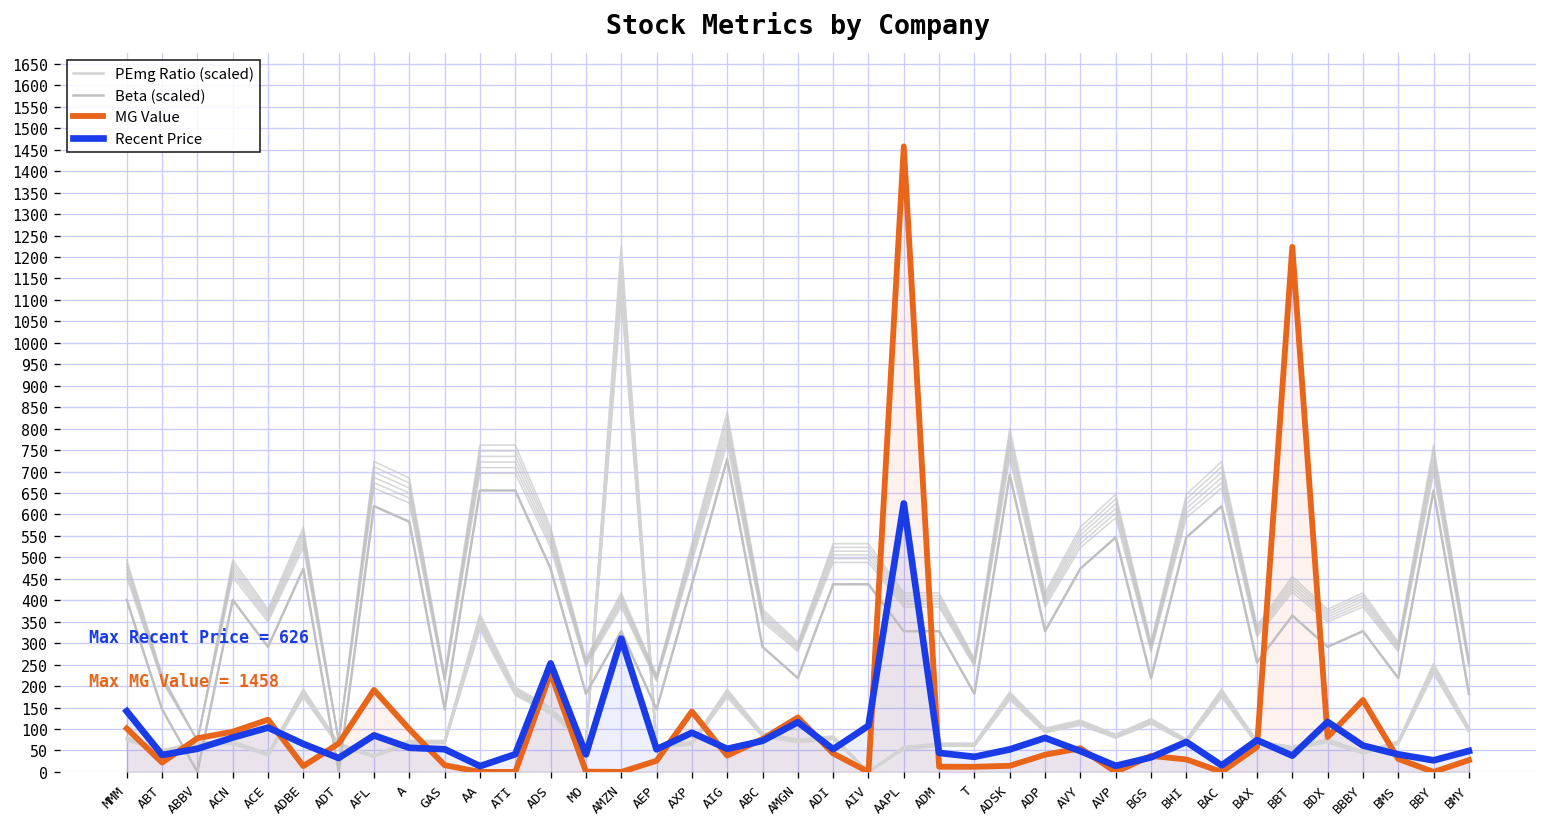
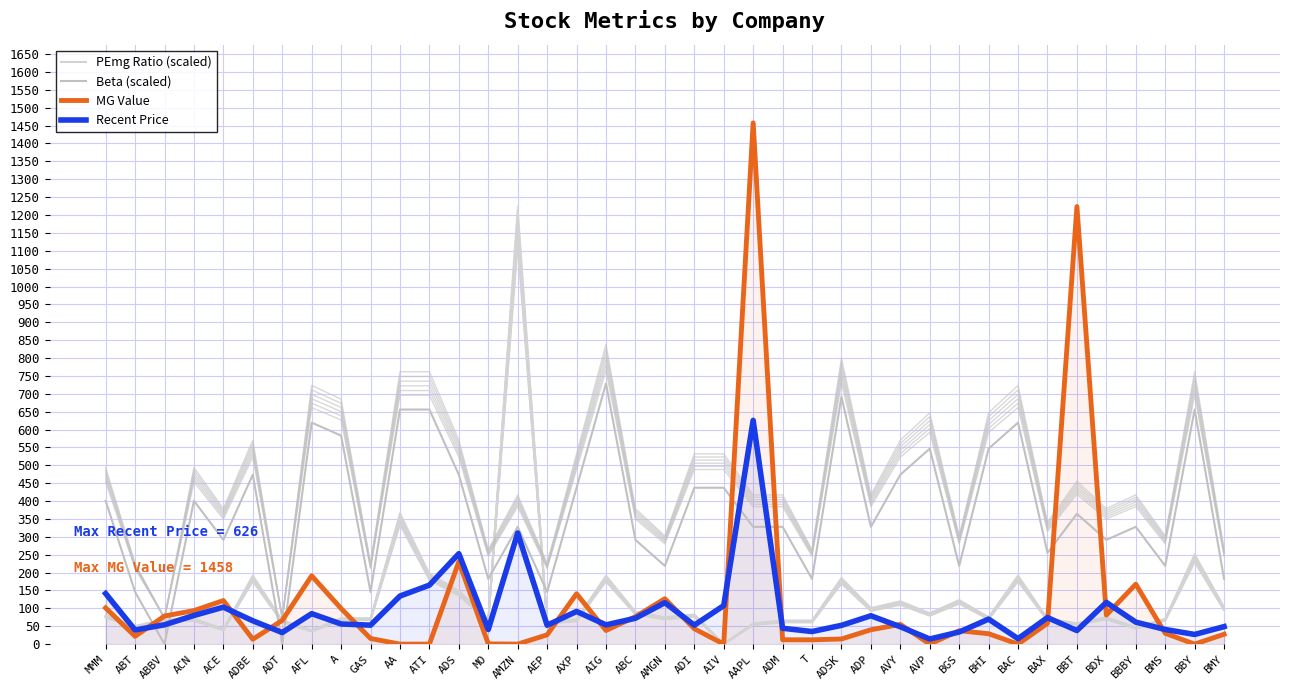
Recent Price, AA: 10 -> 130
Recent Price, ATI: 40 -> 160
